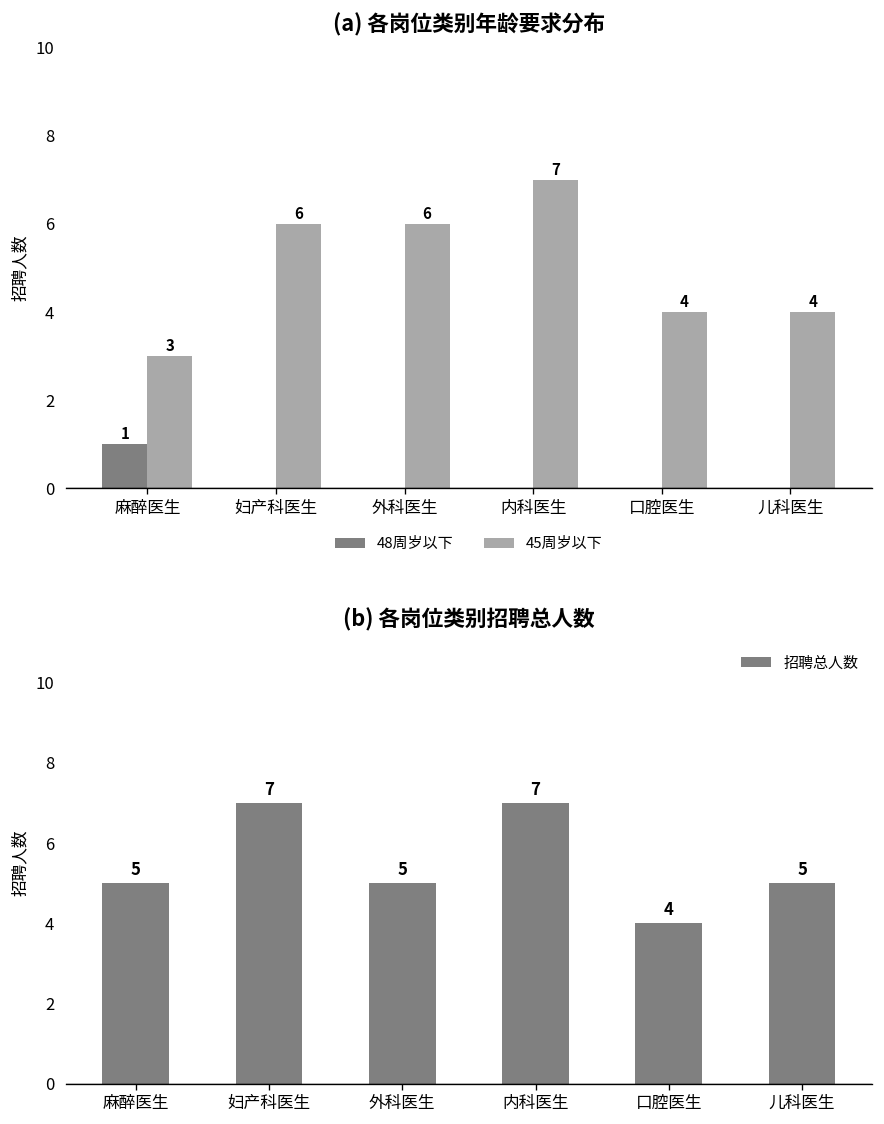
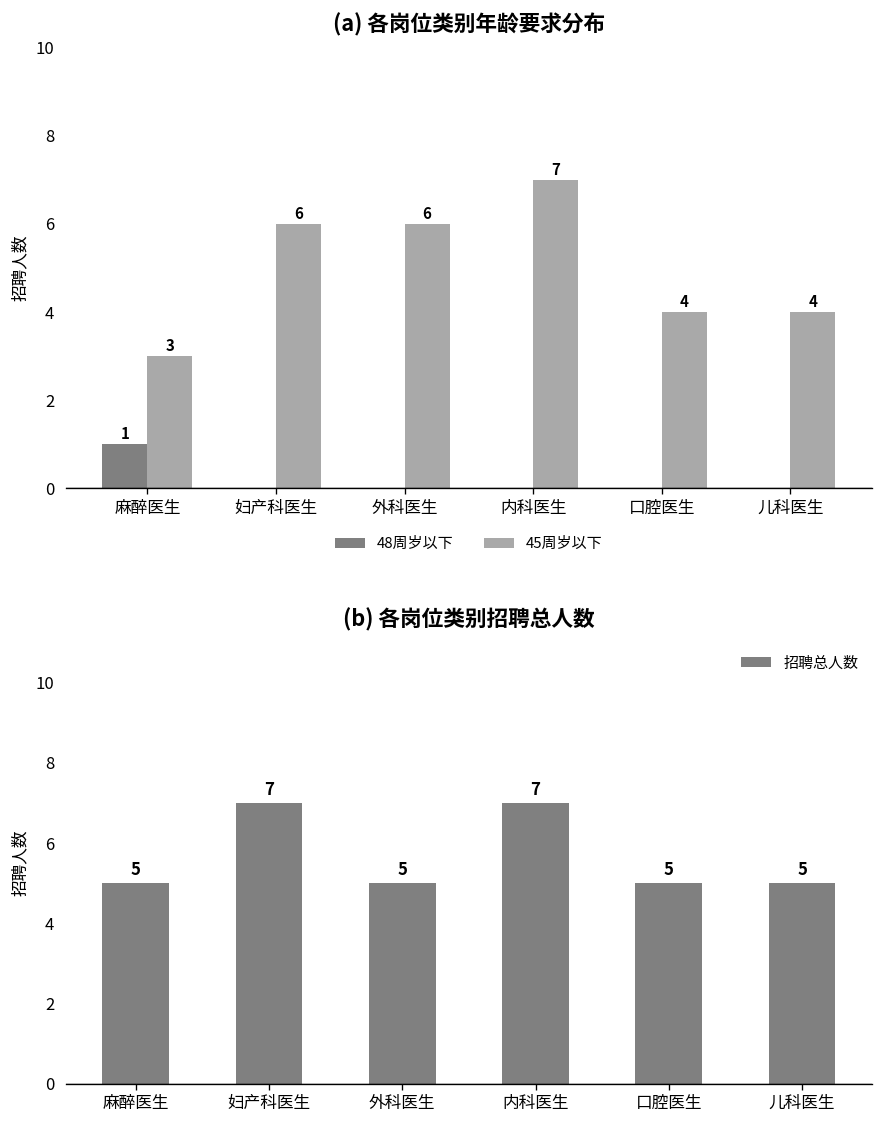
(b) 各岗位类别招聘总人数, 口腔医生: 4 -> 5
